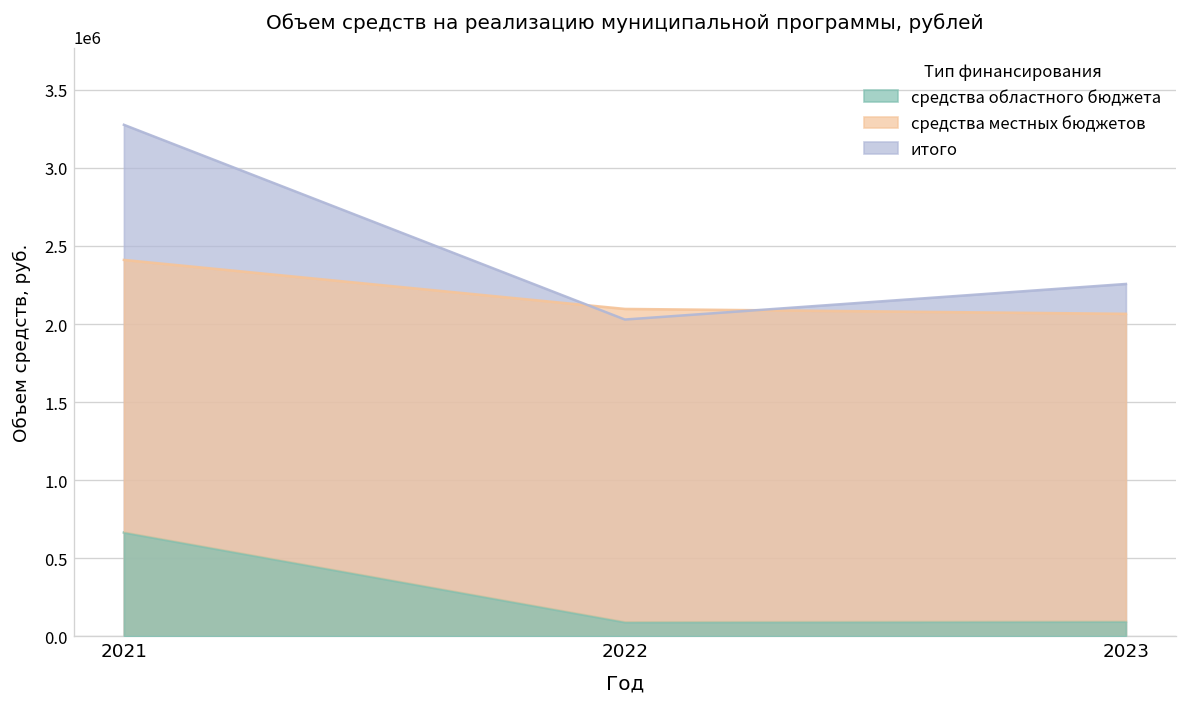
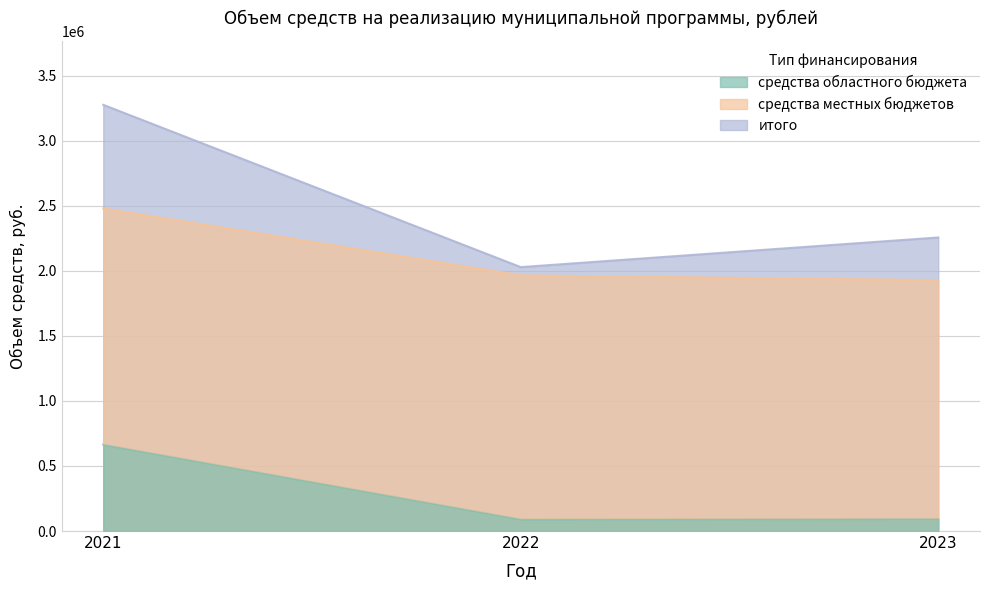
средства местных бюджетов, 2021: 2410000 -> 2480000
средства местных бюджетов, 2022: 2100000 -> 1970000
средства местных бюджетов, 2023: 2070000 -> 1930000
